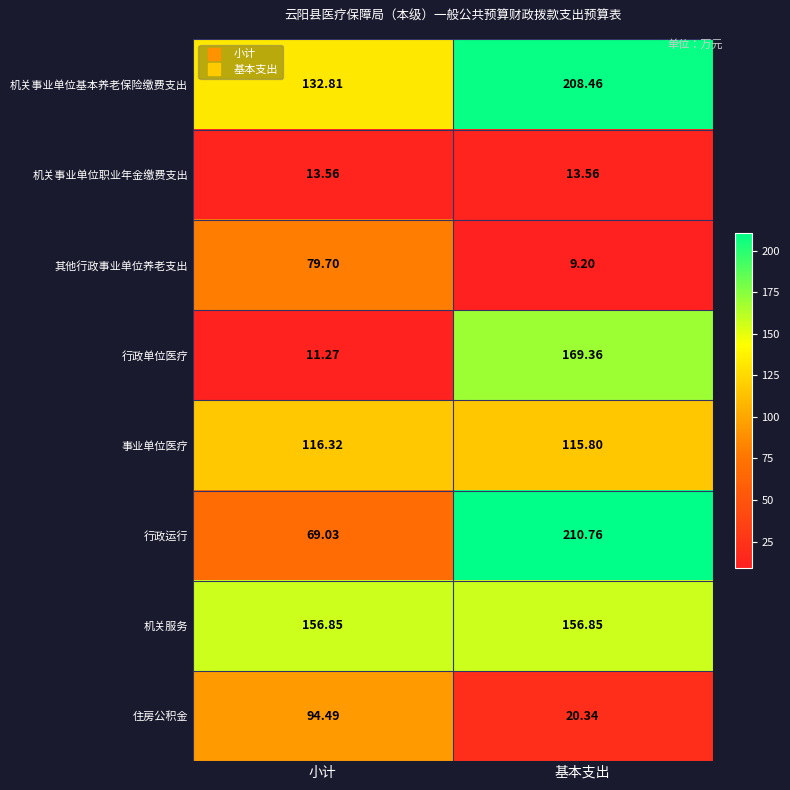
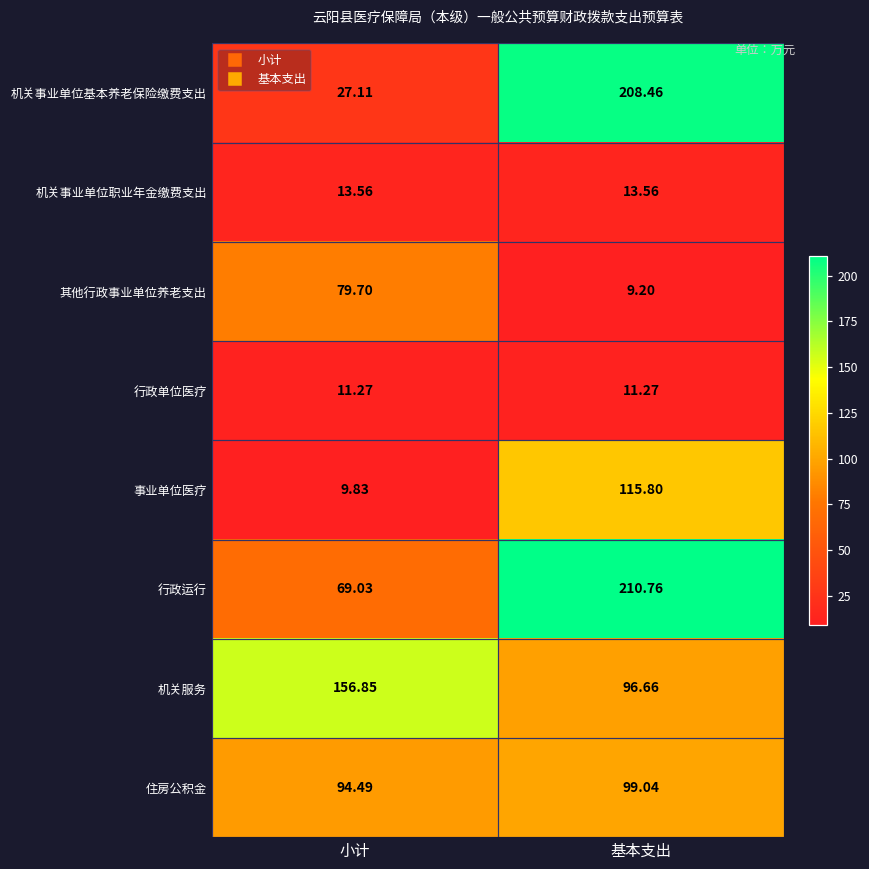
机关事业单位基本养老保险缴费支出, 小计: 132.81 -> 27.11
行政单位医疗, 基本支出: 169.36 -> 11.27
事业单位医疗, 小计: 116.32 -> 9.83
机关服务, 基本支出: 156.85 -> 96.66
住房公积金, 基本支出: 20.34 -> 99.04
